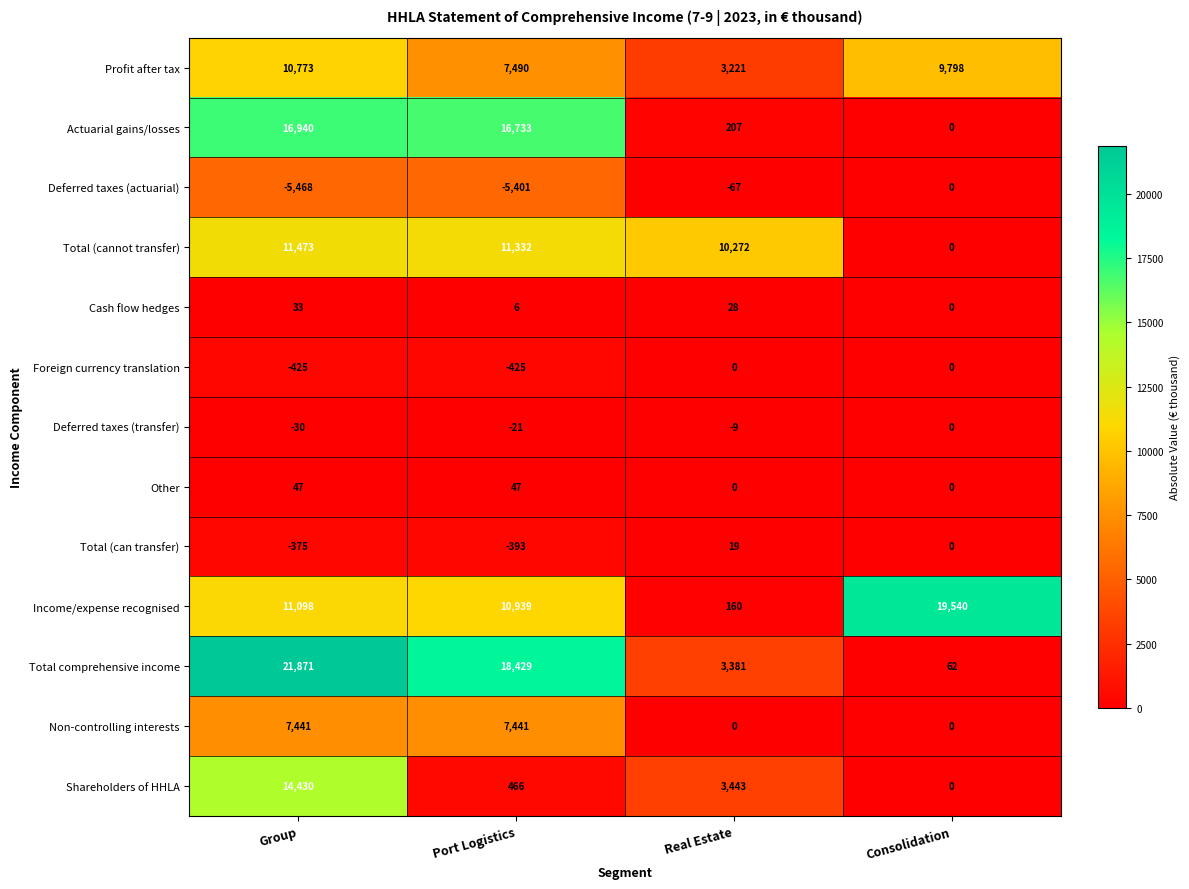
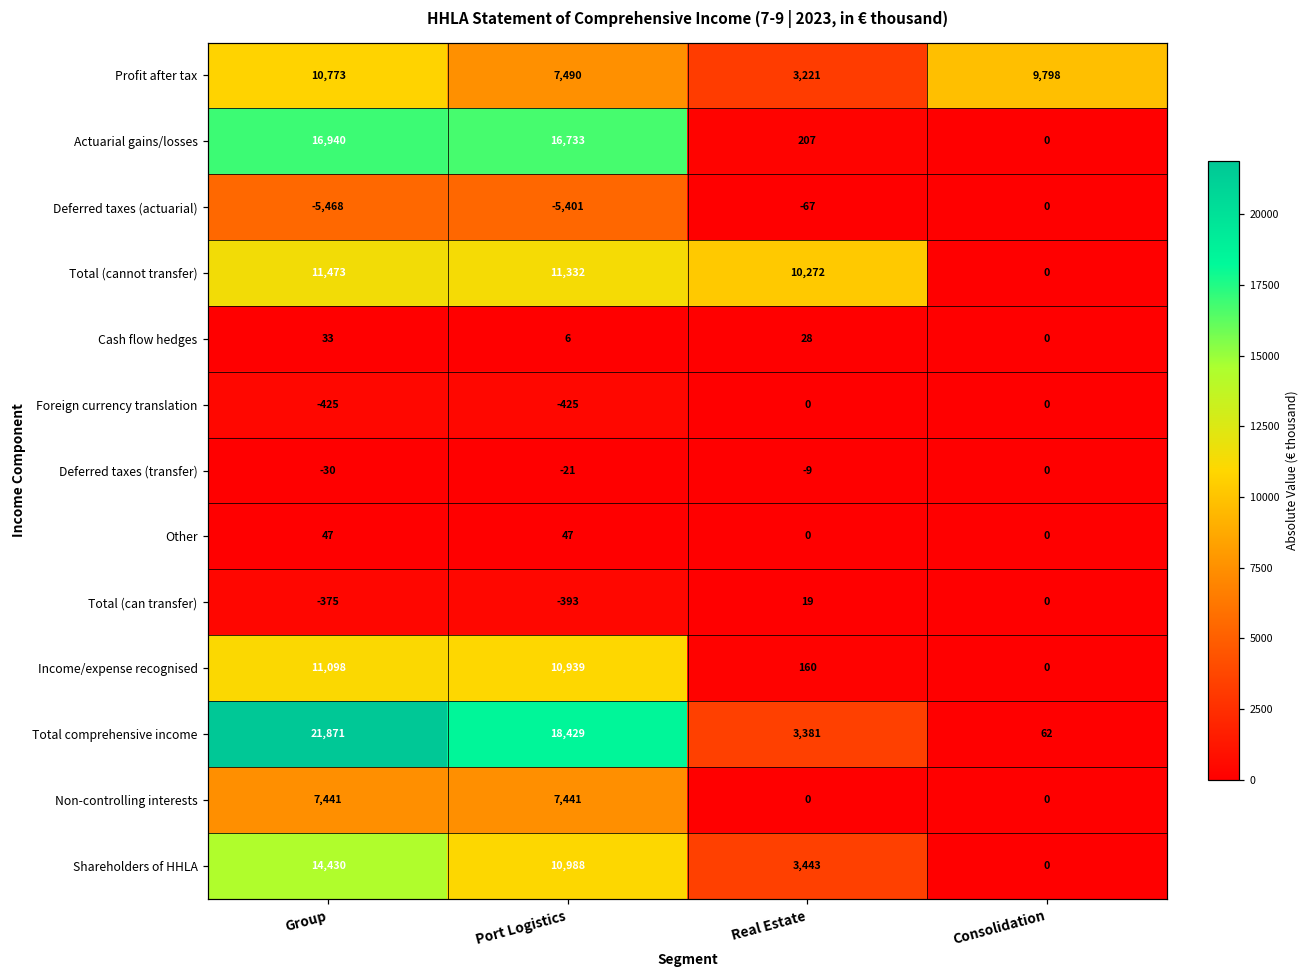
Income/expense recognised, Consolidation: 19,540 -> 0
Shareholders of HHLA, Port Logistics: 466 -> 10,988
